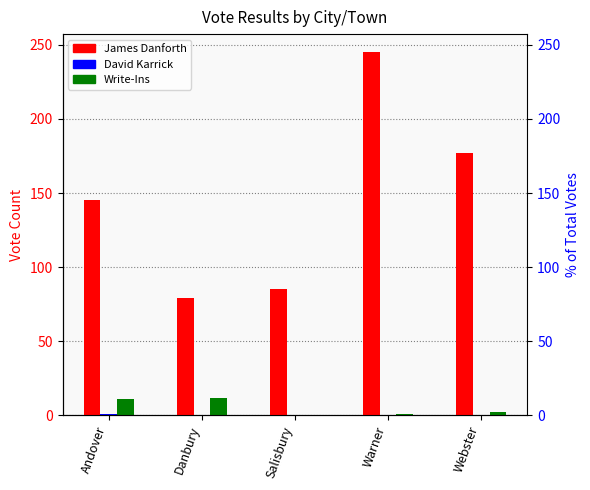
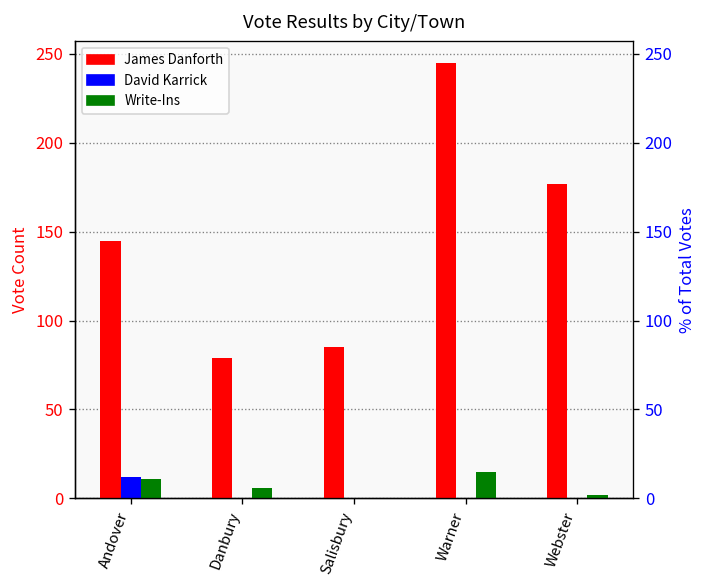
David Karrick, Andover: 1 -> 12
Write-Ins, Danbury: 12 -> 6
Write-Ins, Warner: 1 -> 15
